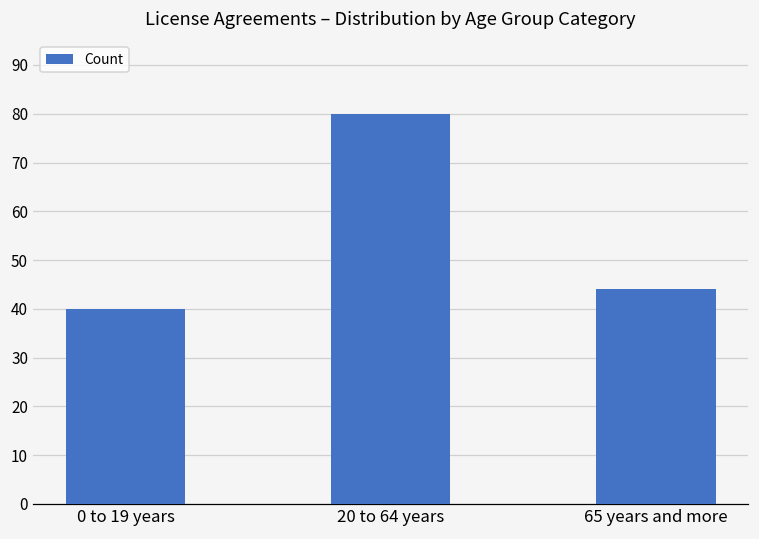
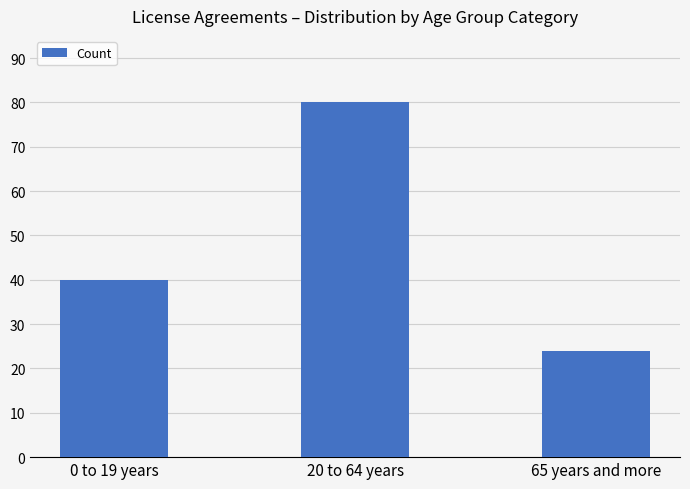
65 years and more: 44 -> 24
